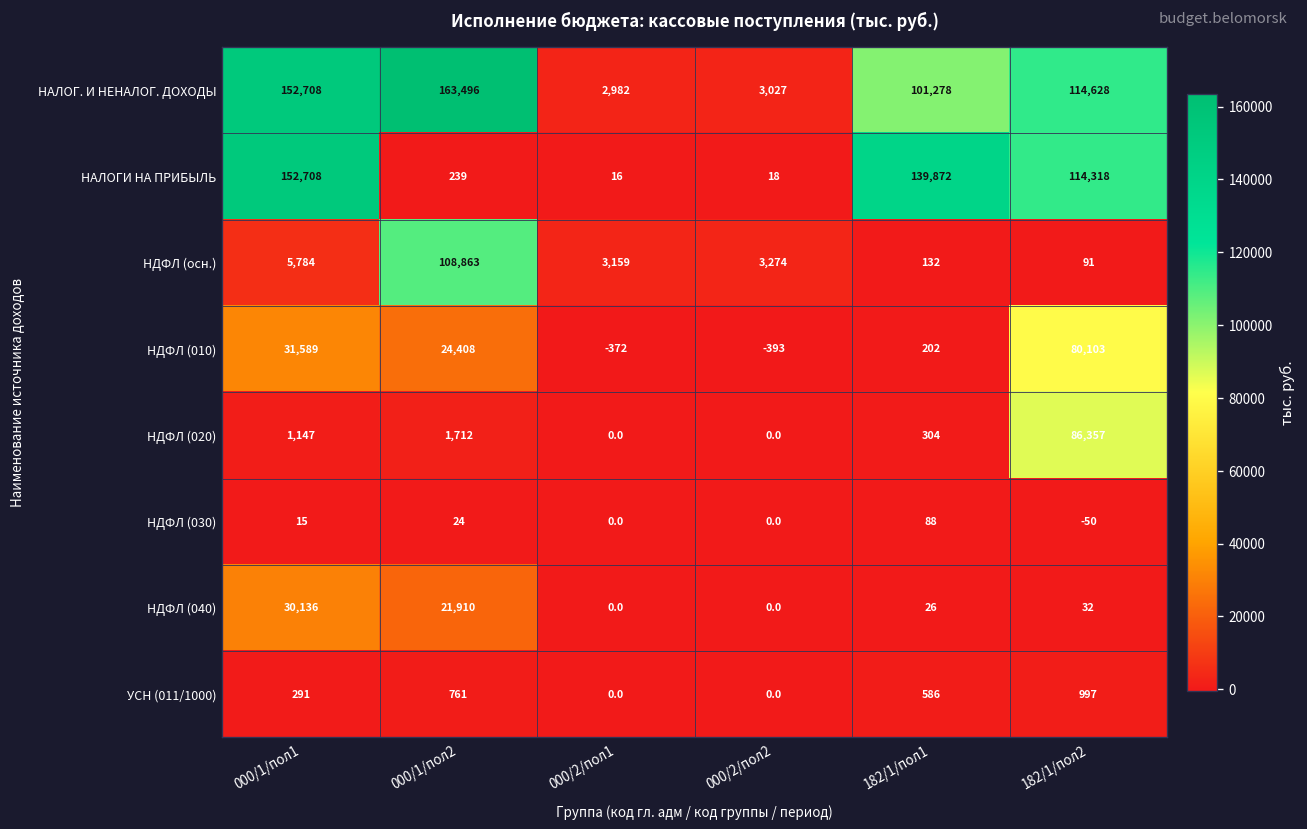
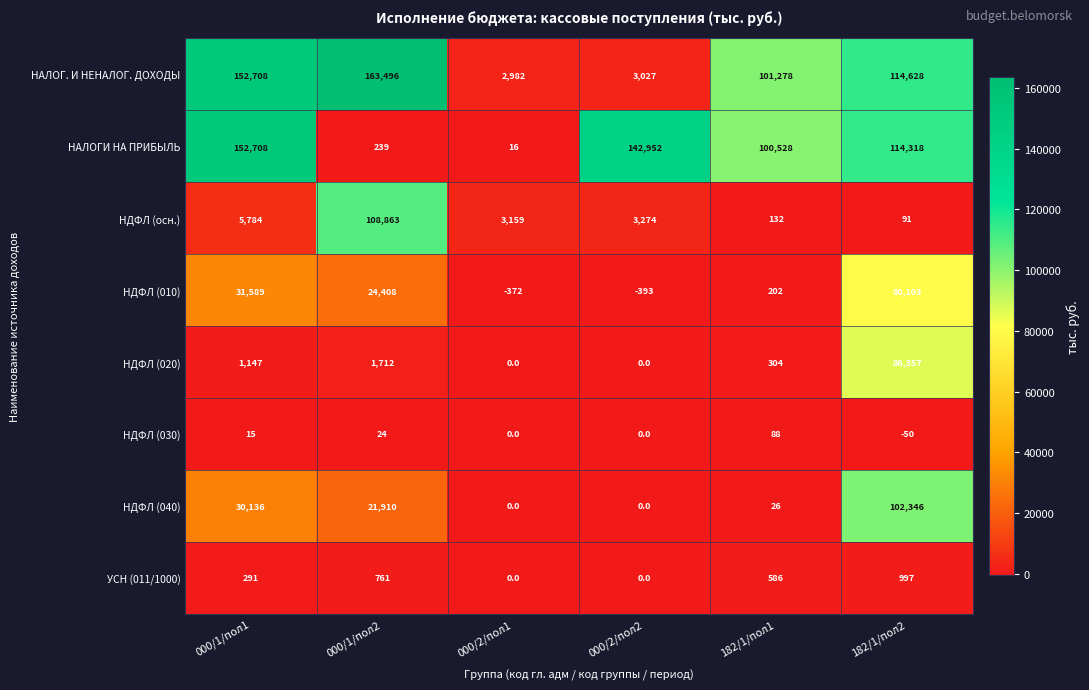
НАЛОГИ НА ПРИБЫЛЬ, 000/2/пол2: 18 -> 142,952
НАЛОГИ НА ПРИБЫЛЬ, 182/1/пол1: 139,872 -> 100,528
НДФЛ (040), 182/1/пол2: 32 -> 102,346
